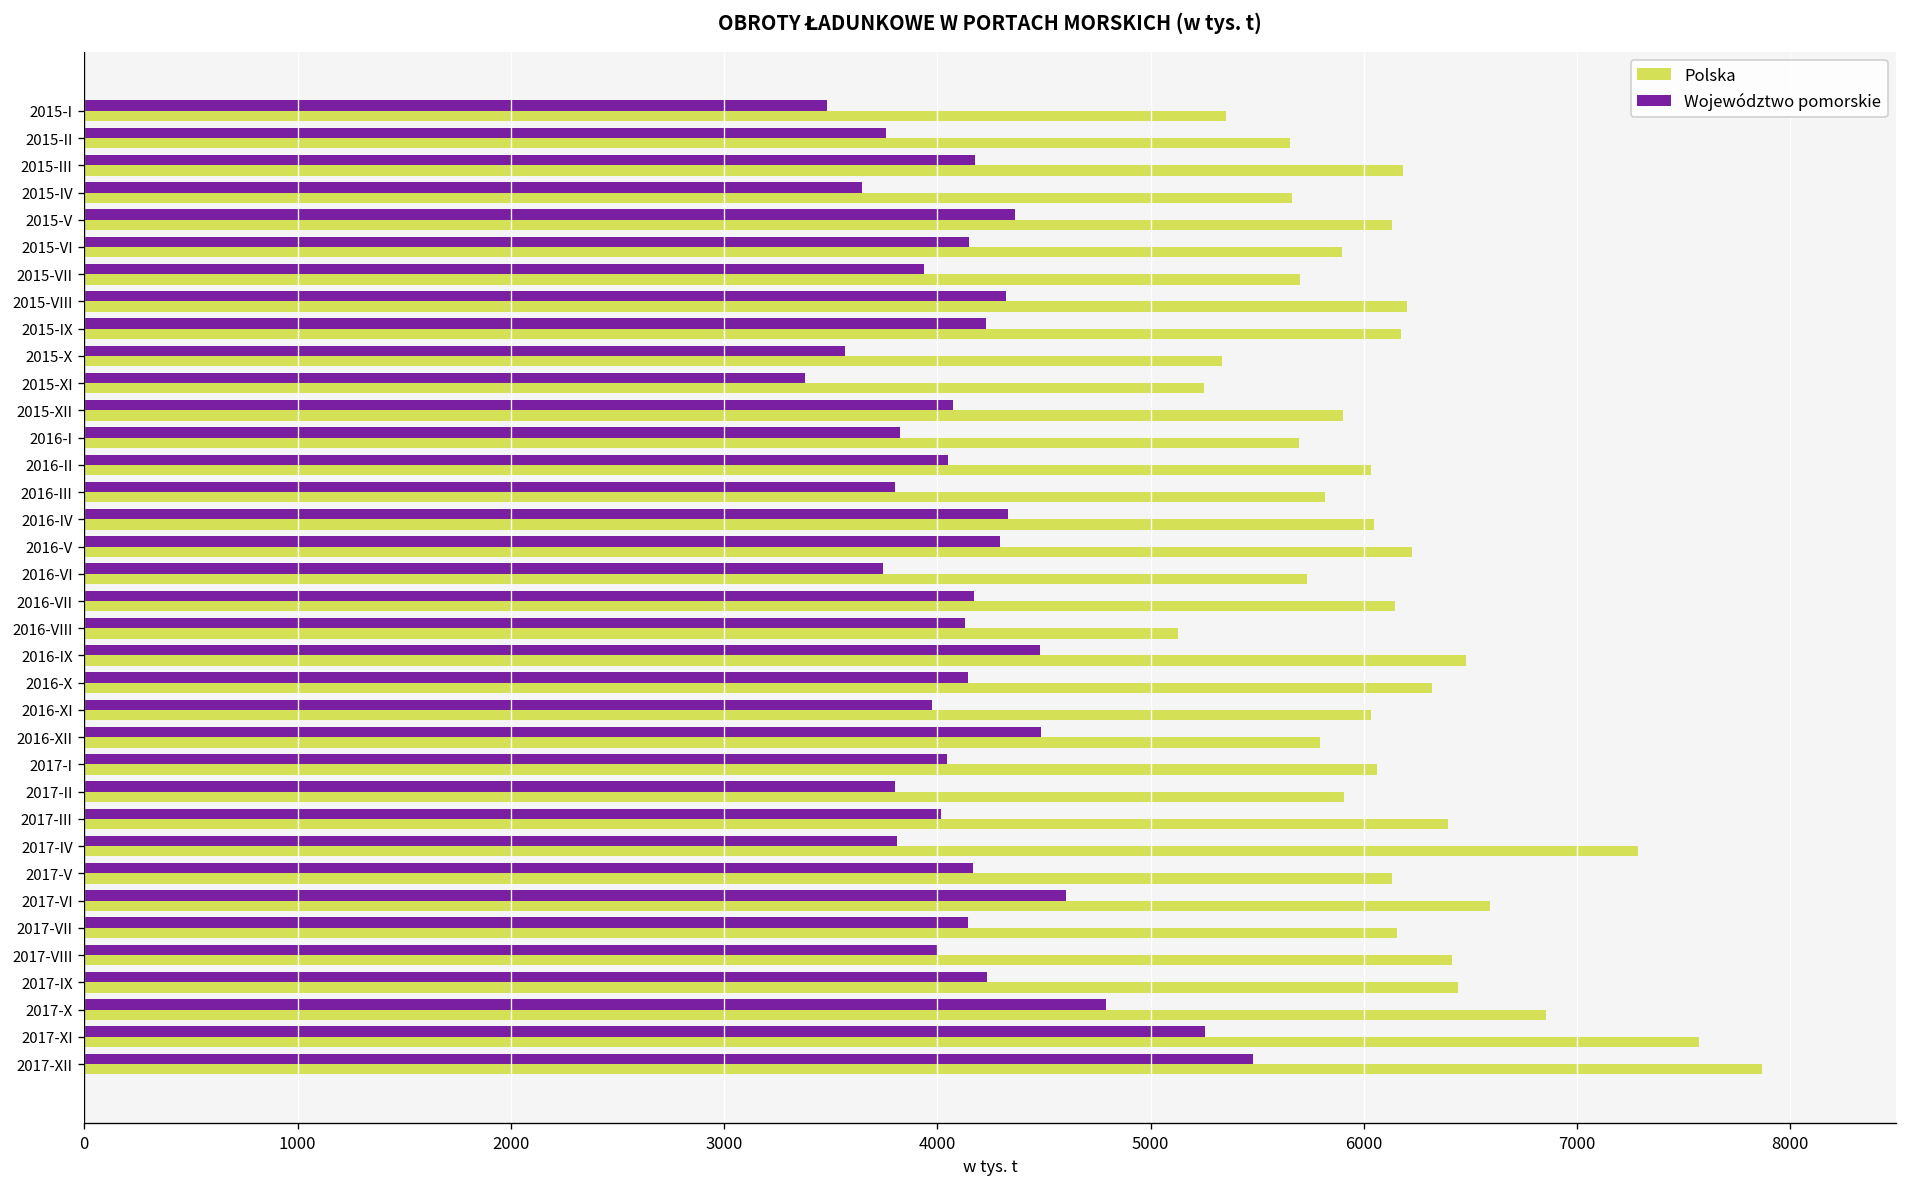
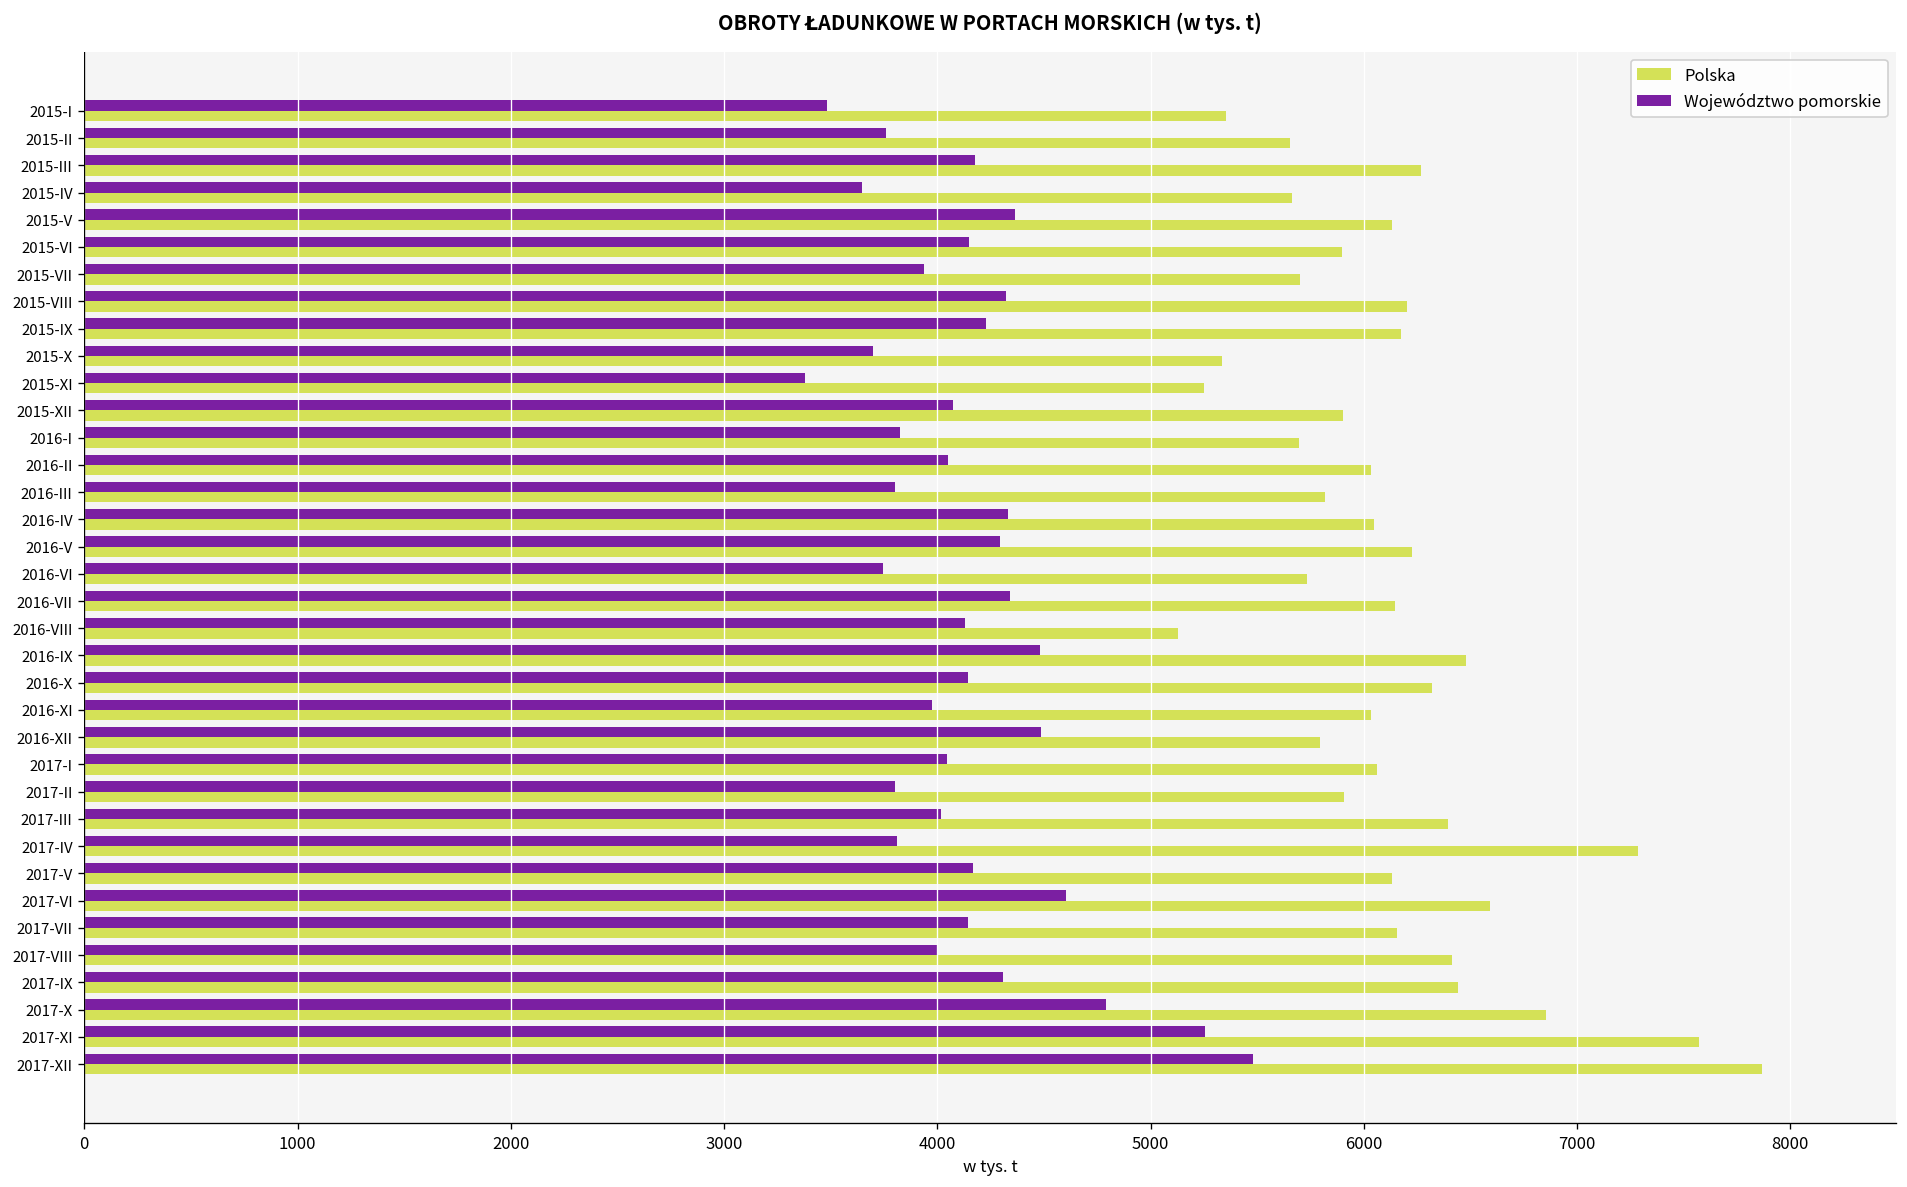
Polska, 2015-III: 6180 -> 6270
Województwo pomorskie, 2015-X: 3570 -> 3700
Województwo pomorskie, 2016-VII: 4170 -> 4340
Województwo pomorskie, 2017-IX: 4230 -> 4310
